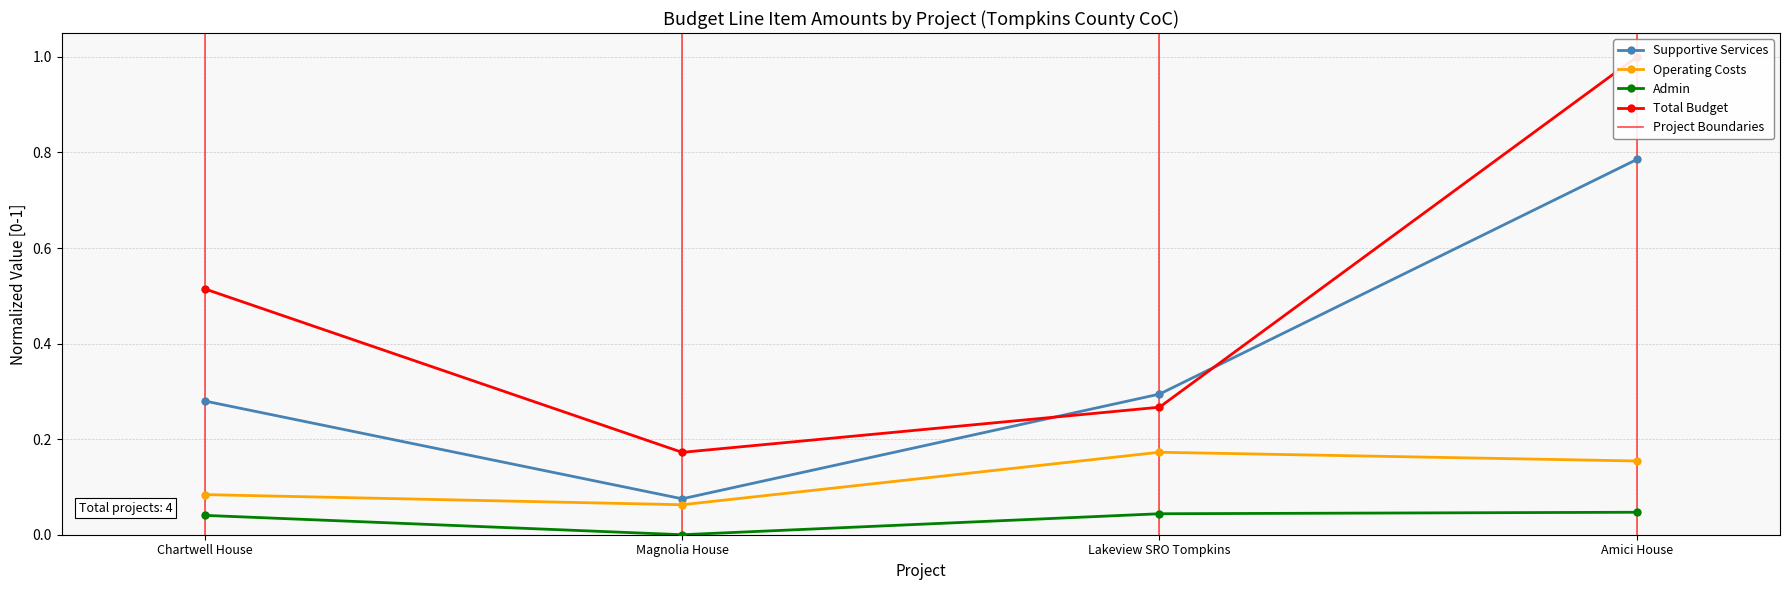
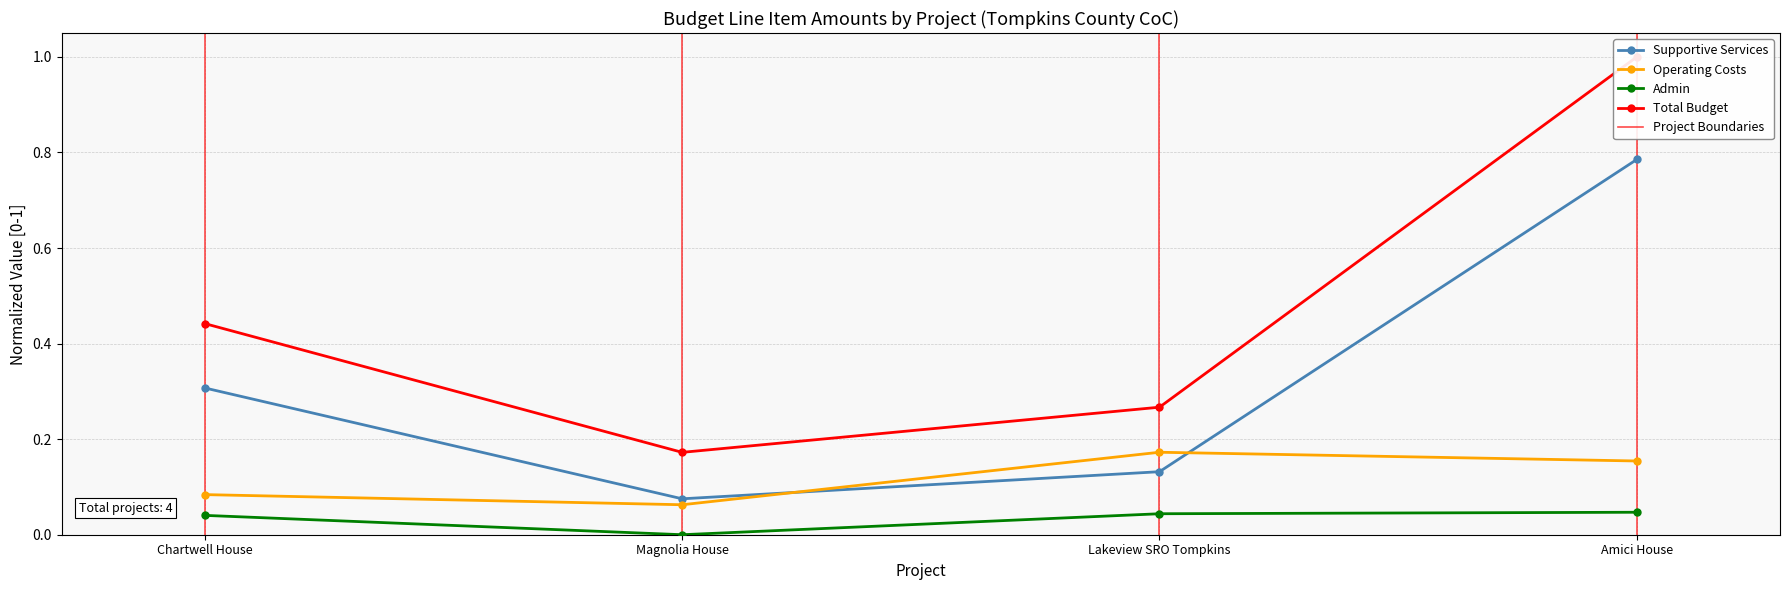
Supportive Services, Chartwell House: 0.28 -> 0.31
Total Budget, Chartwell House: 0.51 -> 0.44
Supportive Services, Lakeview SRO Tompkins: 0.29 -> 0.13
